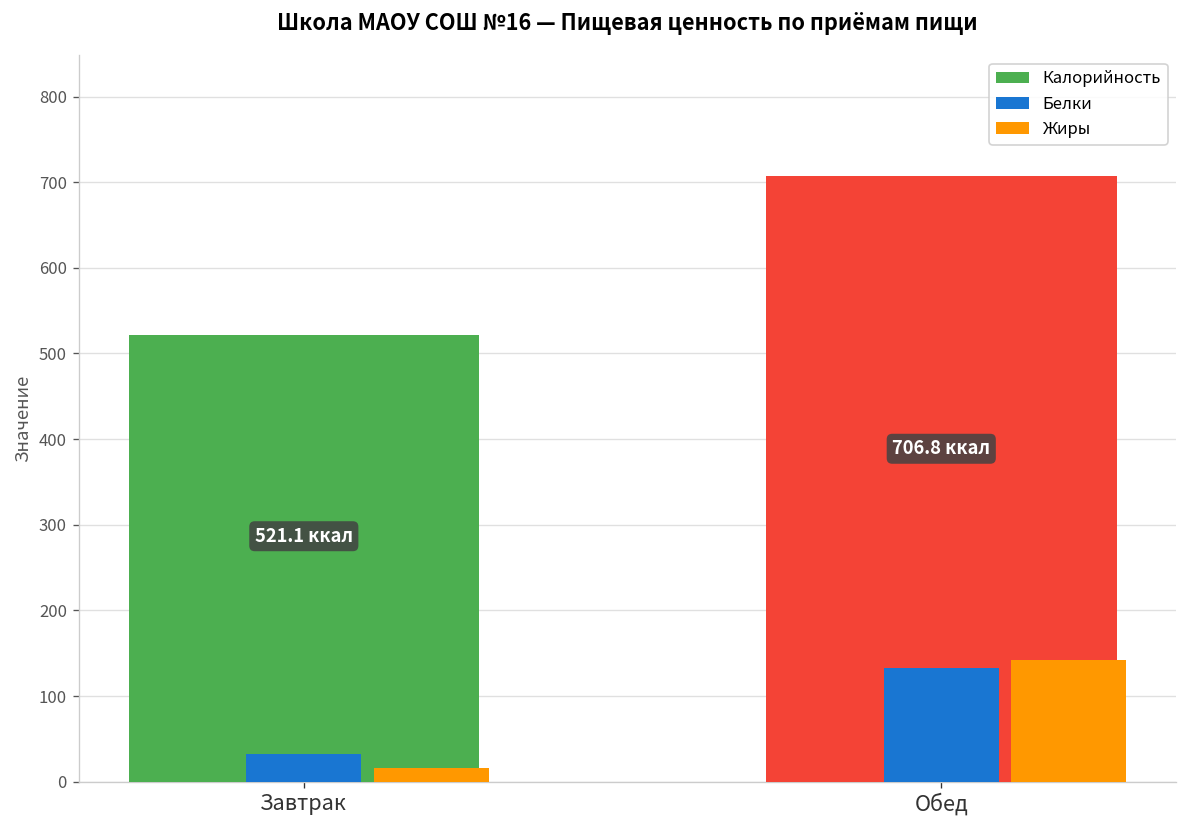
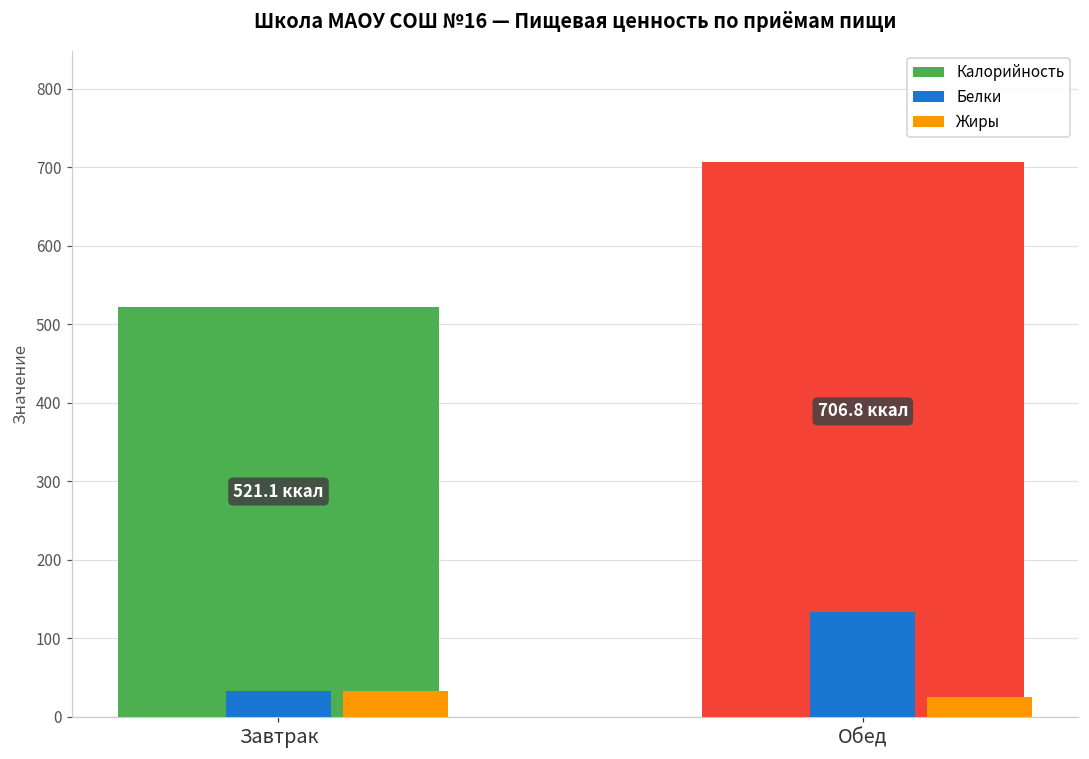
Жиры, Завтрак: 20 -> 30
Жиры, Обед: 140 -> 20
